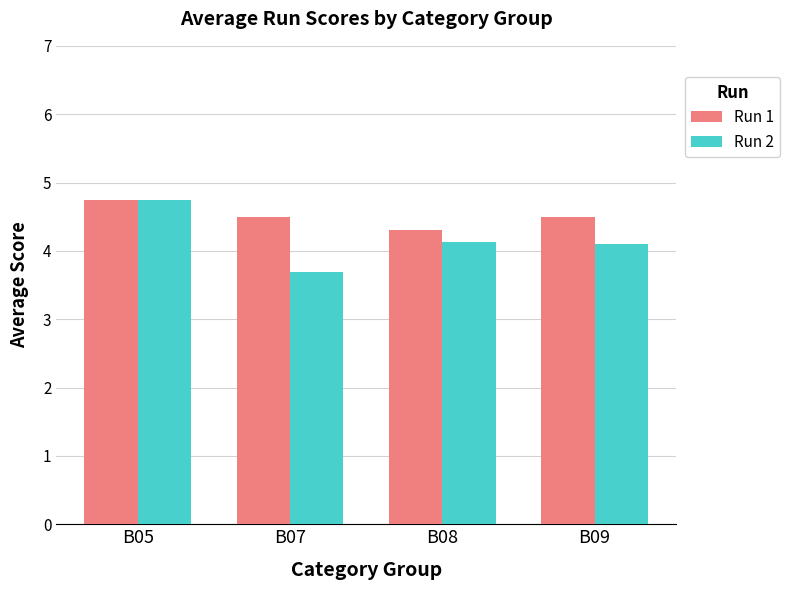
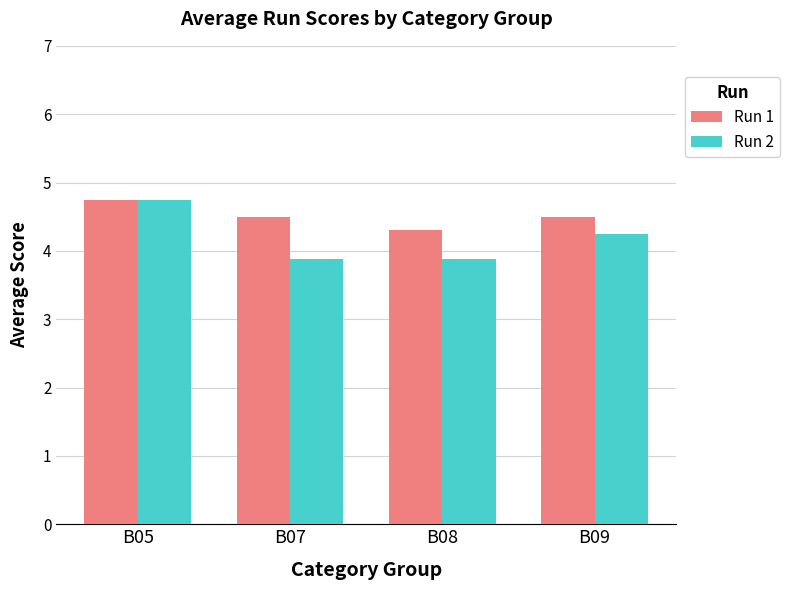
Run 2, B07: 3.7 -> 3.9
Run 2, B08: 4.1 -> 3.9
Run 2, B09: 4.1 -> 4.3
